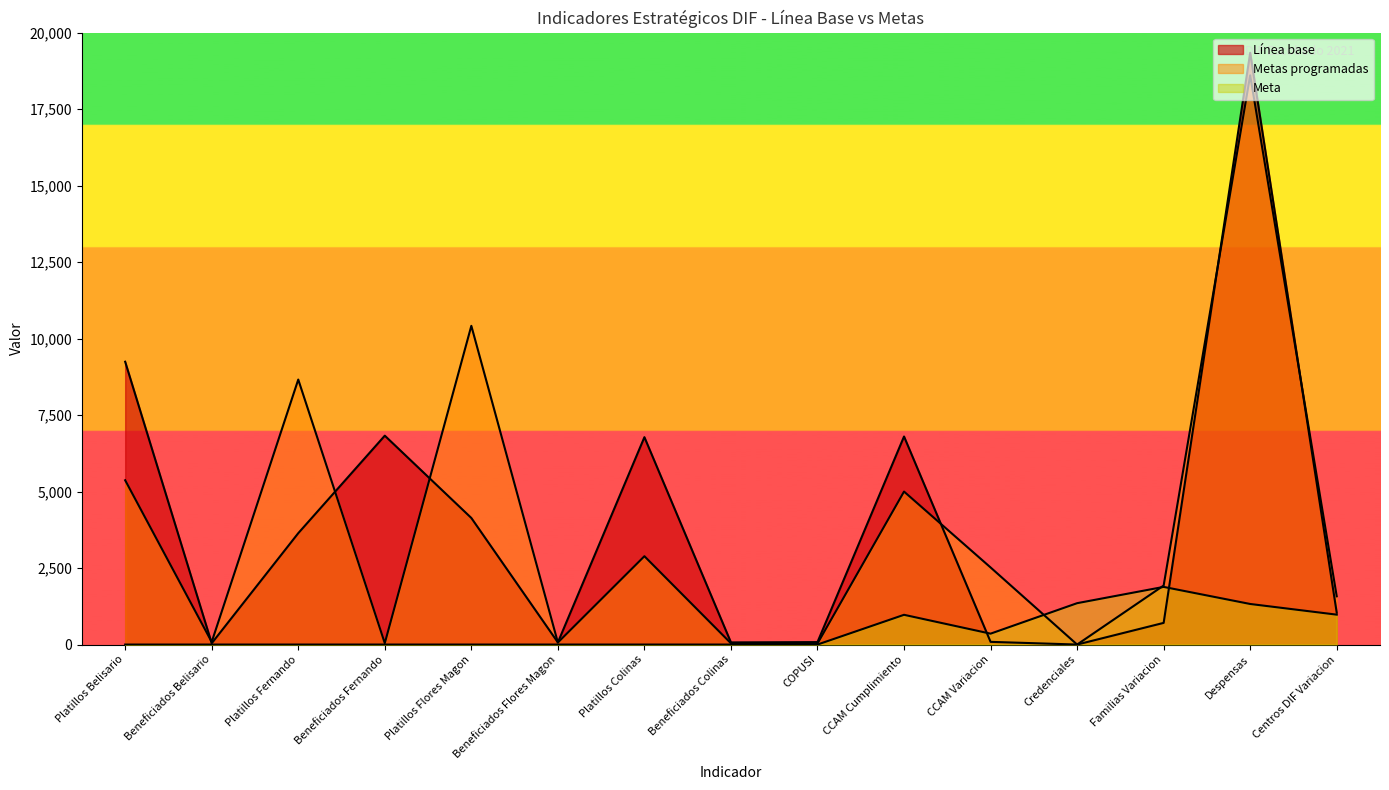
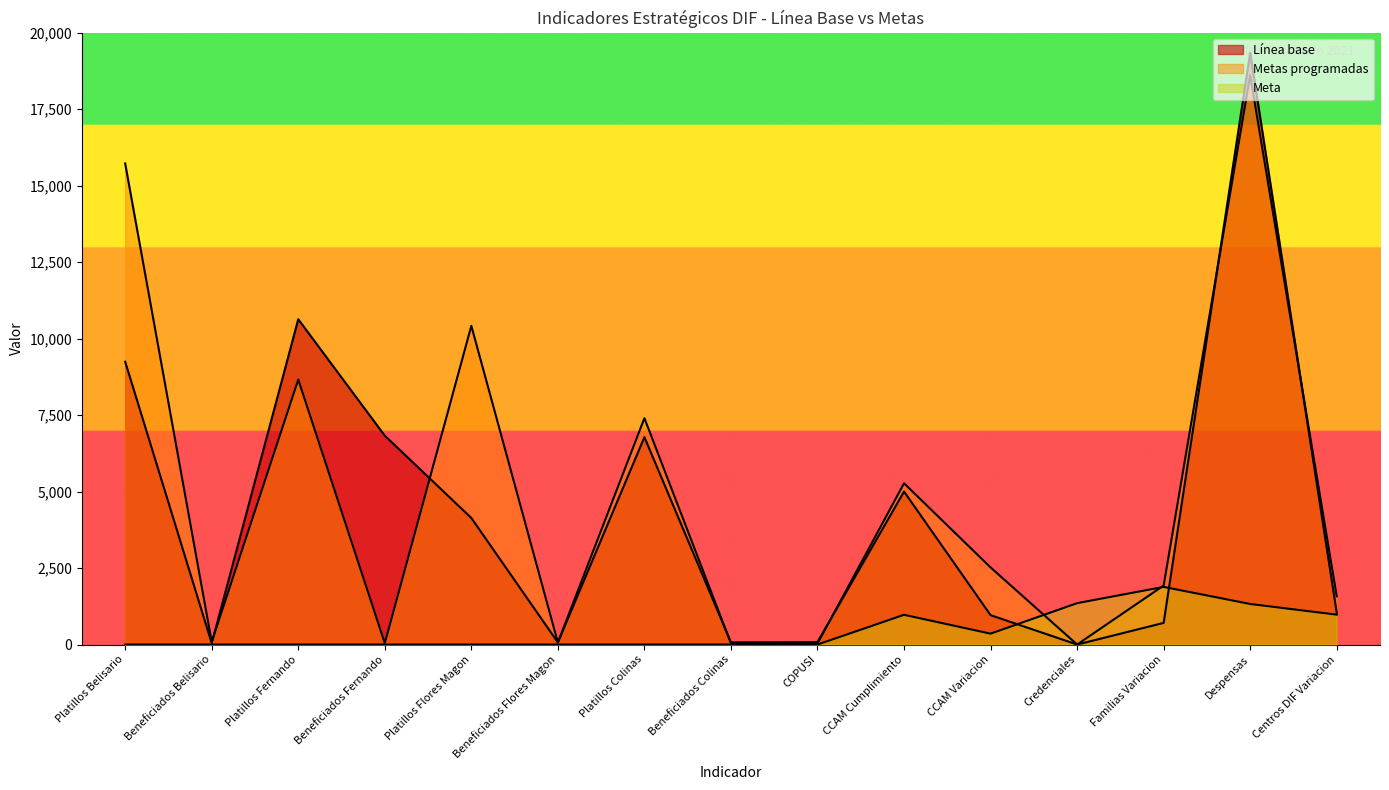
Metas programadas, Platillos Belisario: 5,400 -> 15,700
Línea base, Platillos Fernando: 3,600 -> 10,600
Metas programadas, Platillos Colinas: 2,900 -> 7,400
Línea base, CCAM Cumplimiento: 6,800 -> 5,000
Metas programadas, CCAM Cumplimiento: 5,000 -> 5,300
Línea base, CCAM Variacion: 100 -> 1,000
